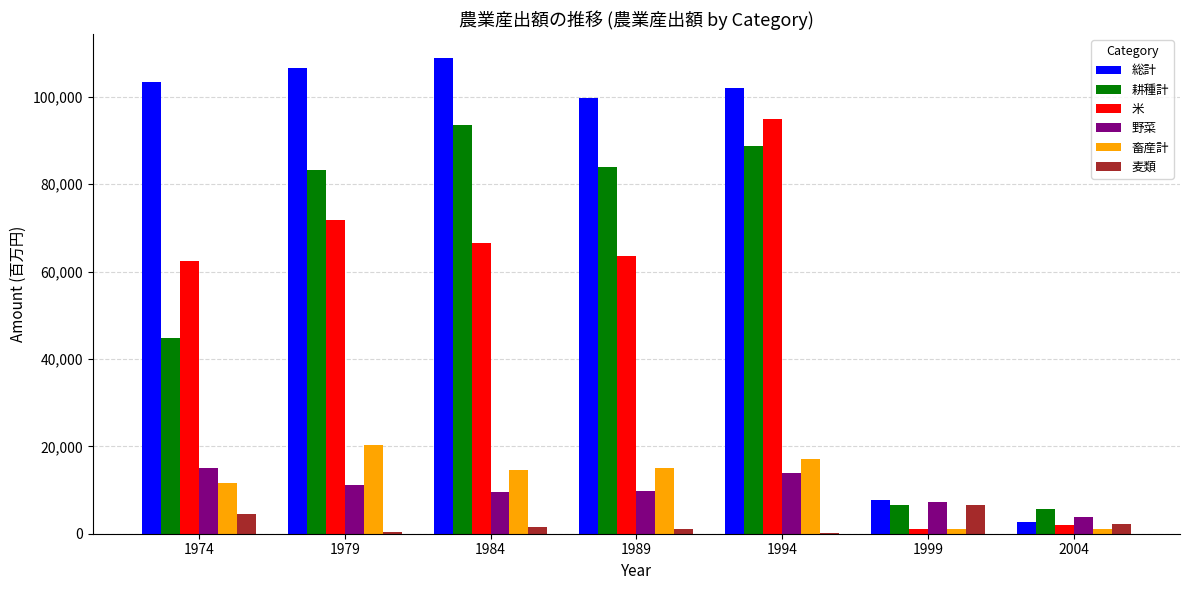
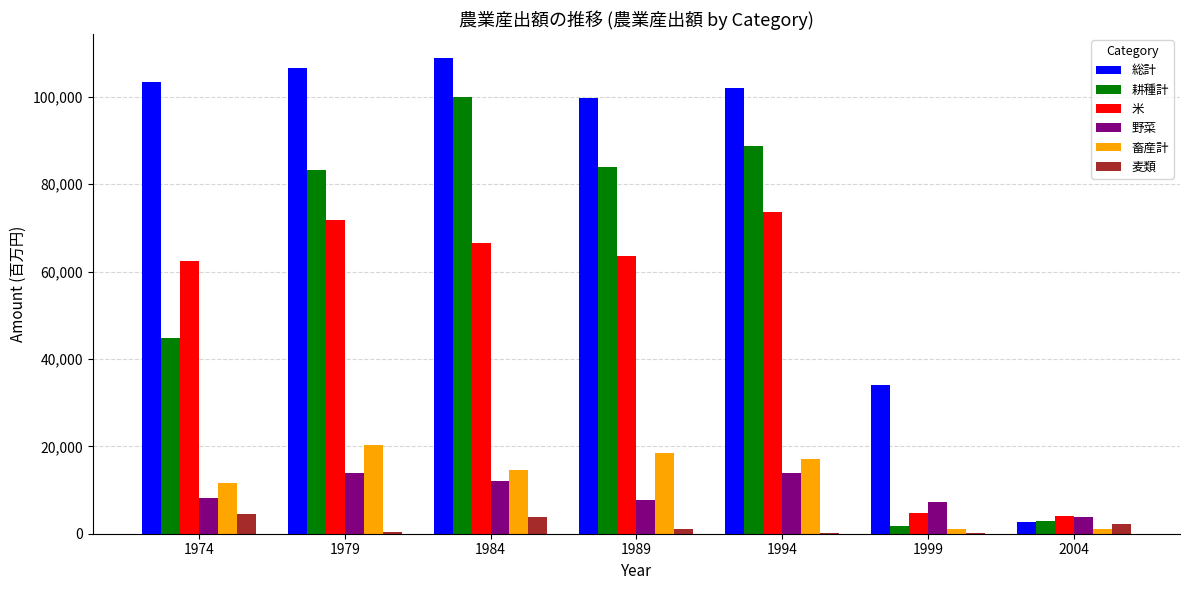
野菜, 1974: 15,000 -> 8,000
野菜, 1979: 11,000 -> 14,000
耕種計, 1984: 94,000 -> 100,000
野菜, 1984: 9,000 -> 12,000
麦類, 1984: 2,000 -> 4,000
野菜, 1989: 10,000 -> 8,000
畜産計, 1989: 15,000 -> 18,000
米, 1994: 95,000 -> 74,000
総計, 1999: 8,000 -> 34,000
耕種計, 1999: 7,000 -> 2,000
米, 1999: 1,000 -> 5,000
麦類, 1999: 7,000 -> 0
耕種計, 2004: 6,000 -> 3,000
米, 2004: 2,000 -> 4,000
